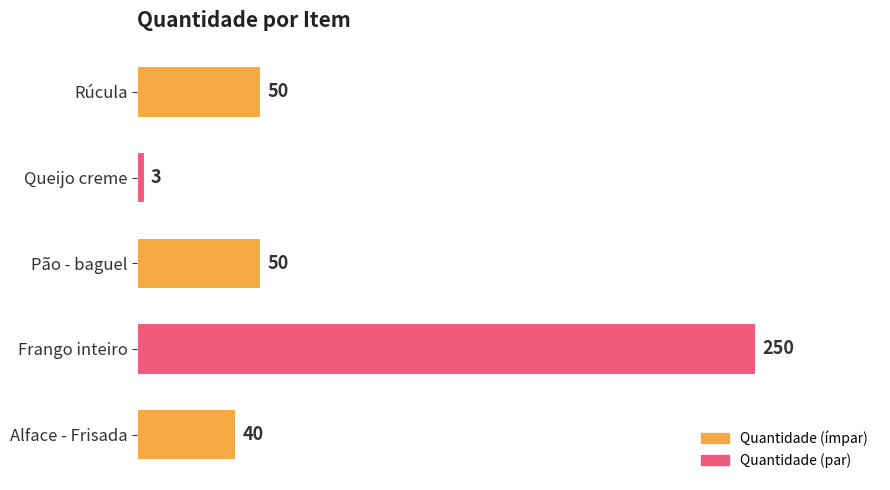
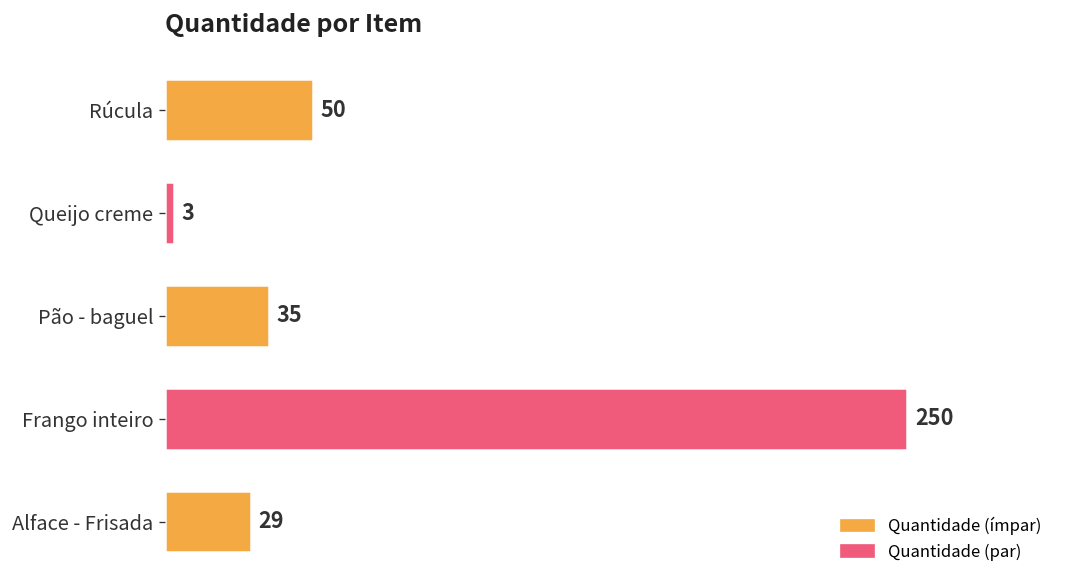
Pão - baguel: 50 -> 35
Alface - Frisada: 40 -> 29
